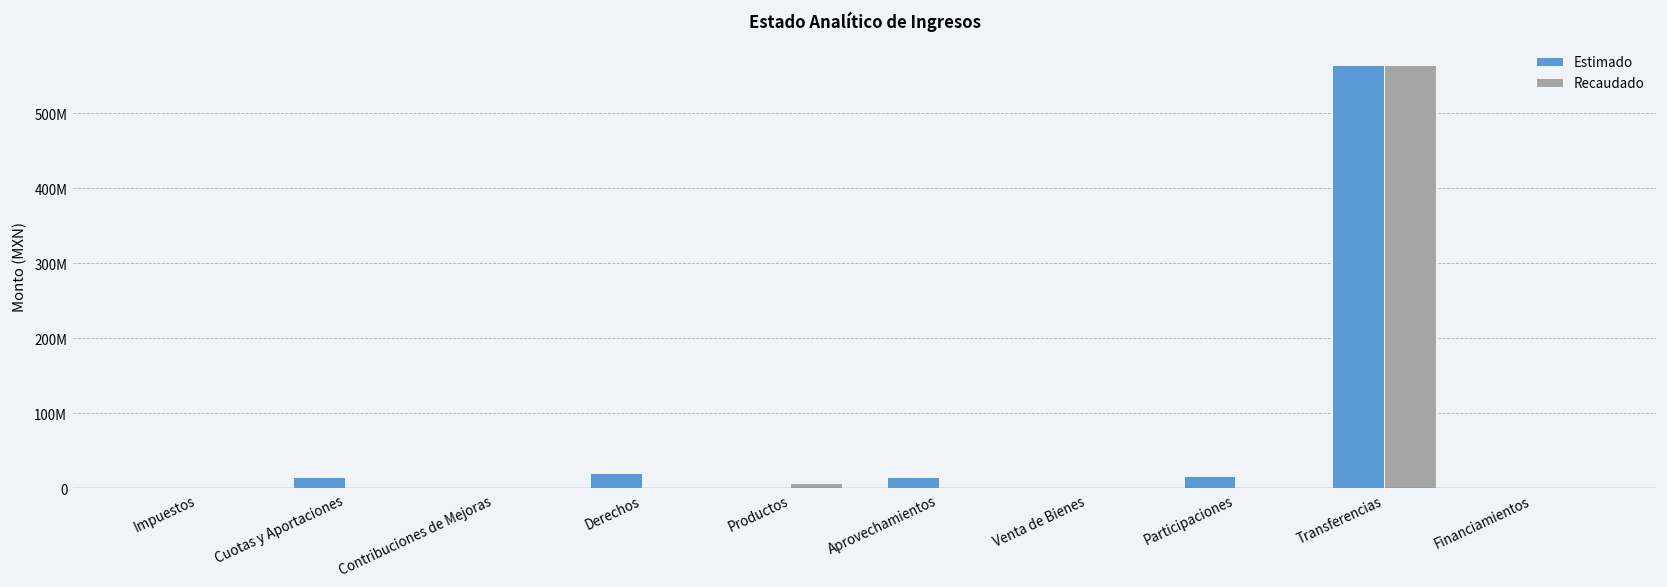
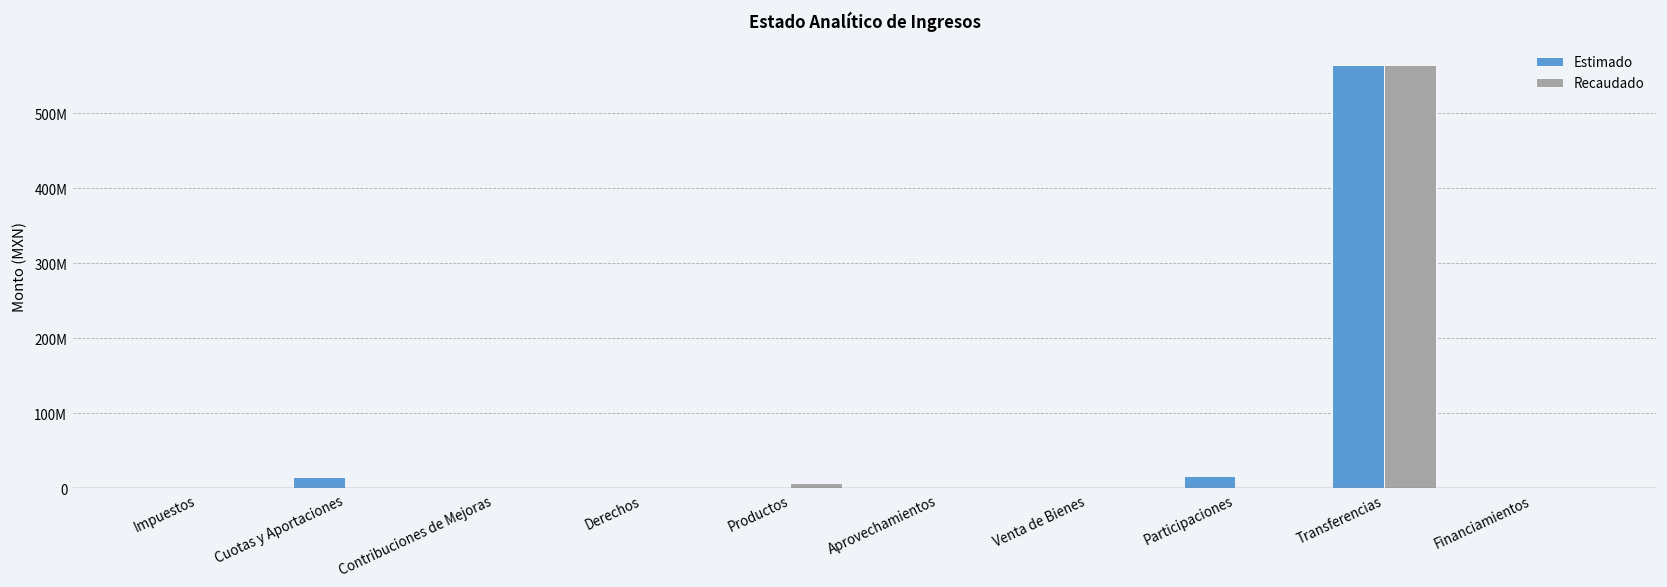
Estimado, Derechos: 20000000 -> 0
Estimado, Aprovechamientos: 10000000 -> 0
